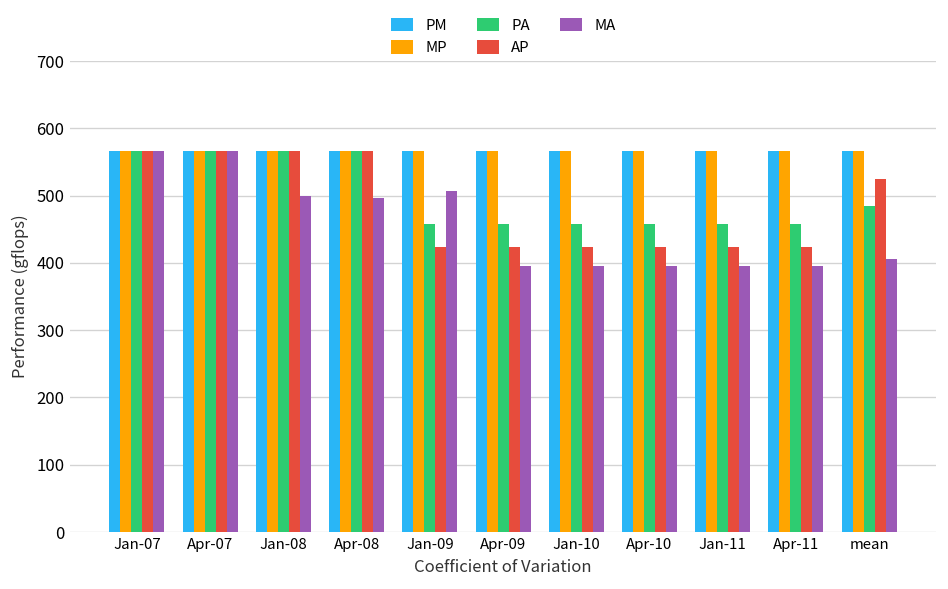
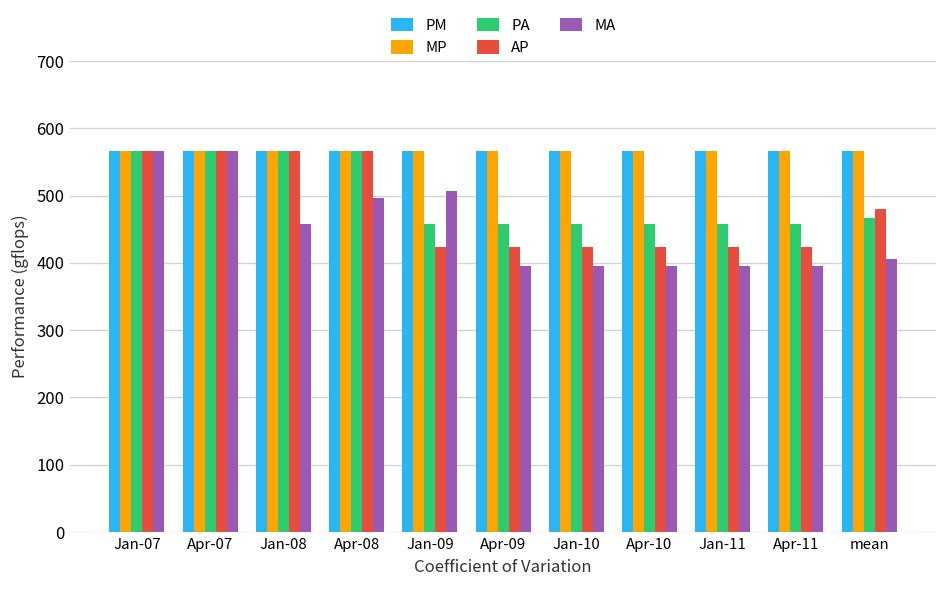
MA, Jan-08: 500 -> 460
PA, mean: 480 -> 470
AP, mean: 520 -> 480
